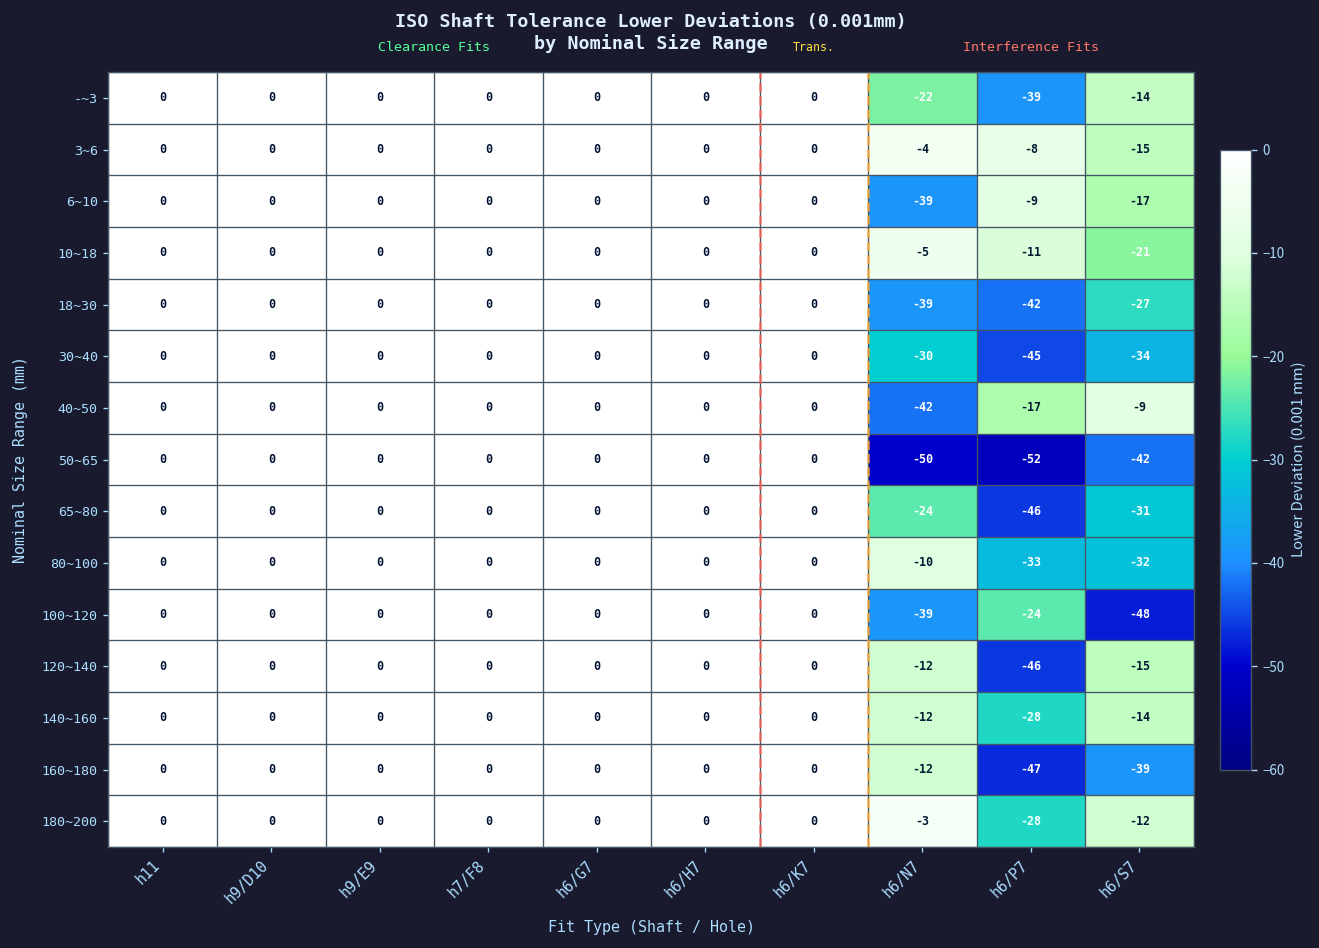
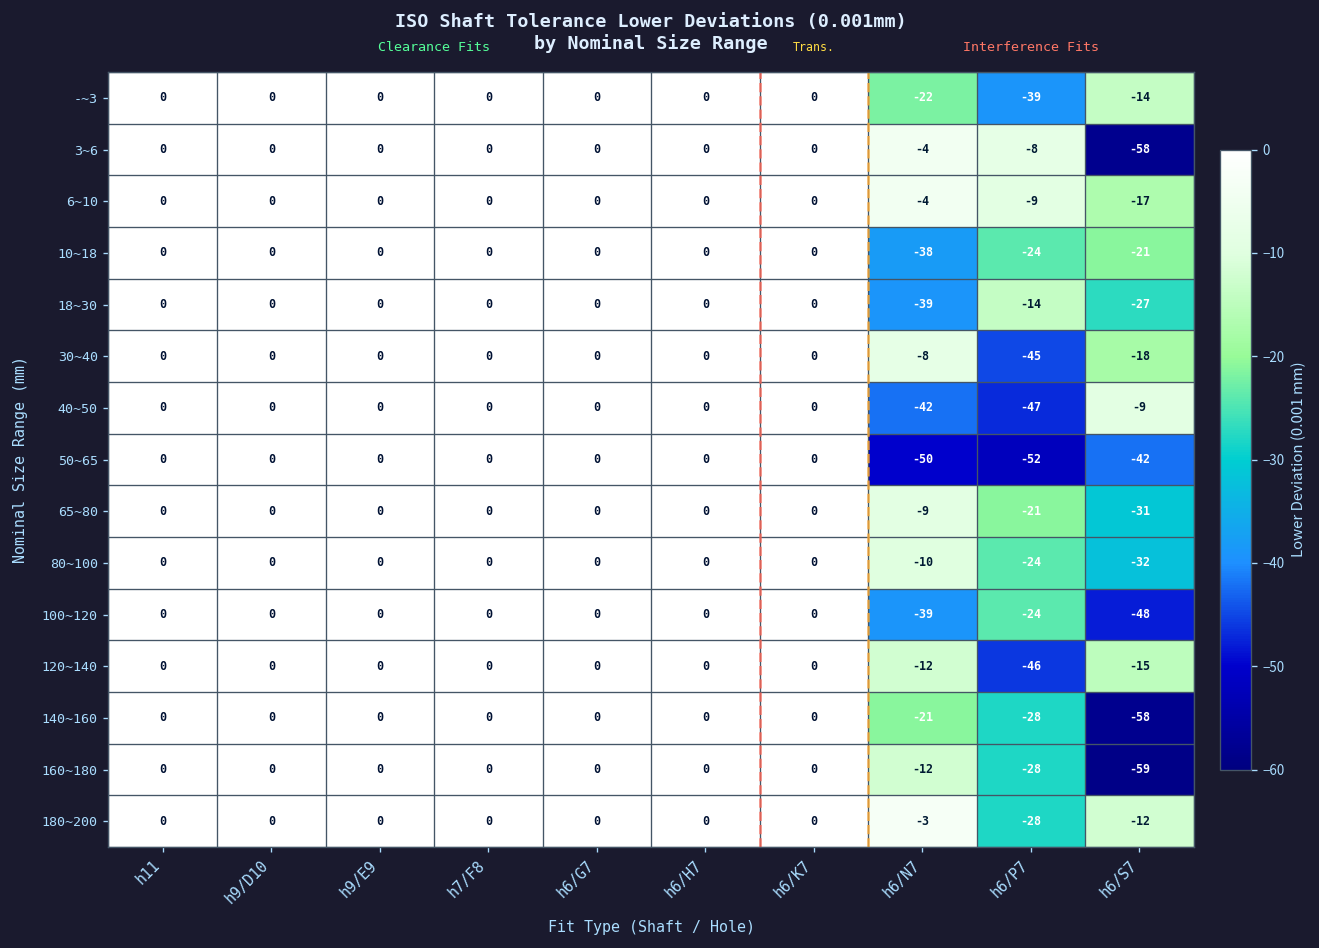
3~6, h6/S7: -15 -> -58
6~10, h6/N7: -39 -> -4
10~18, h6/N7: -5 -> -38
10~18, h6/P7: -11 -> -24
18~30, h6/P7: -42 -> -14
30~40, h6/N7: -30 -> -8
30~40, h6/S7: -34 -> -18
40~50, h6/P7: -17 -> -47
65~80, h6/N7: -24 -> -9
65~80, h6/P7: -46 -> -21
80~100, h6/P7: -33 -> -24
140~160, h6/N7: -12 -> -21
140~160, h6/S7: -14 -> -58
160~180, h6/P7: -47 -> -28
160~180, h6/S7: -39 -> -59
